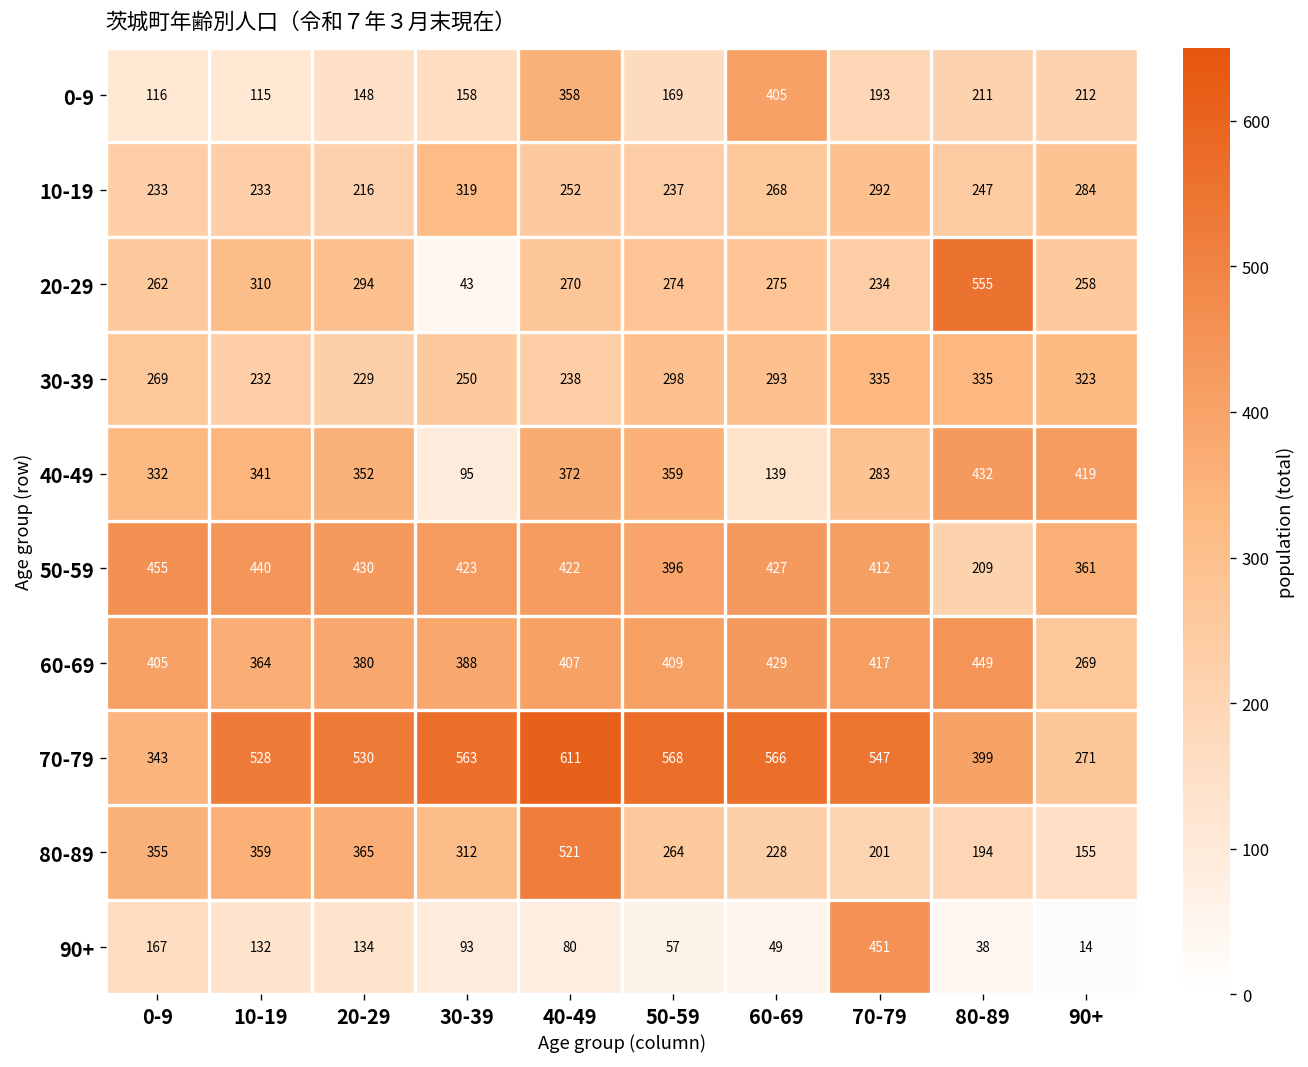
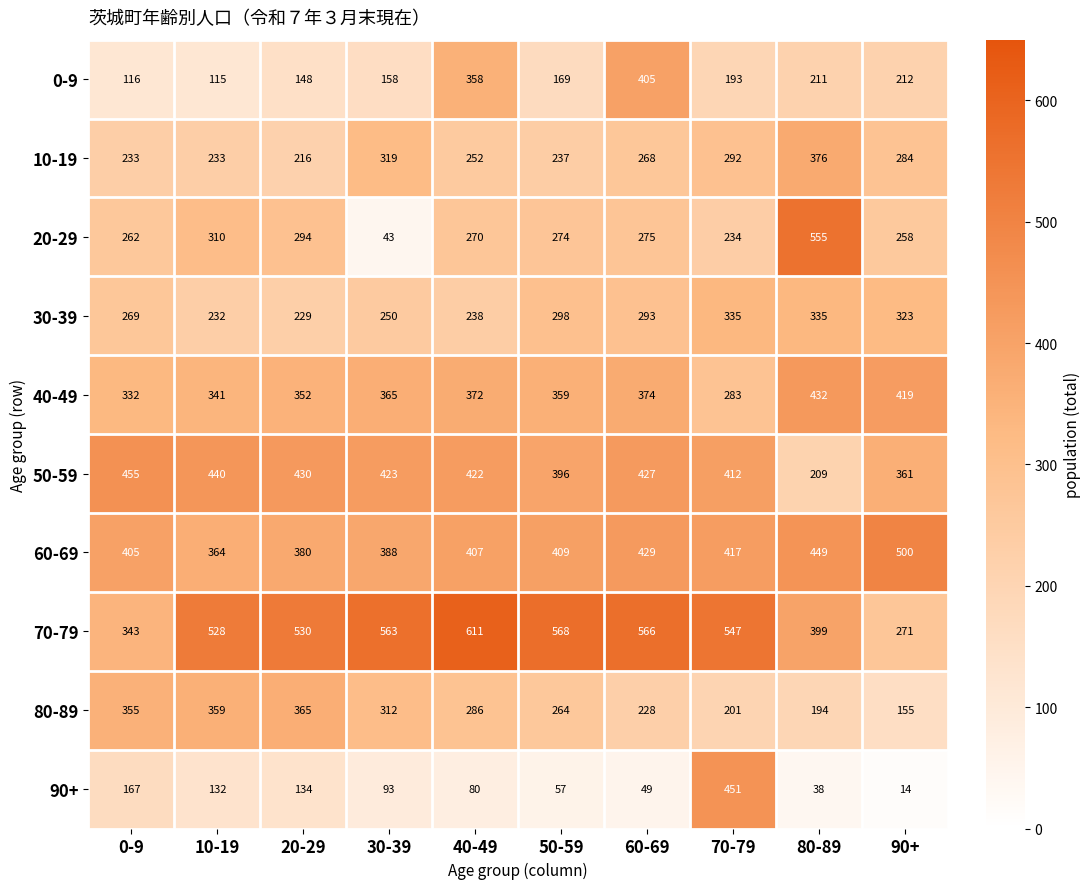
10-19, 80-89: 247 -> 376
40-49, 30-39: 95 -> 365
40-49, 60-69: 139 -> 374
60-69, 90+: 269 -> 500
80-89, 40-49: 521 -> 286
